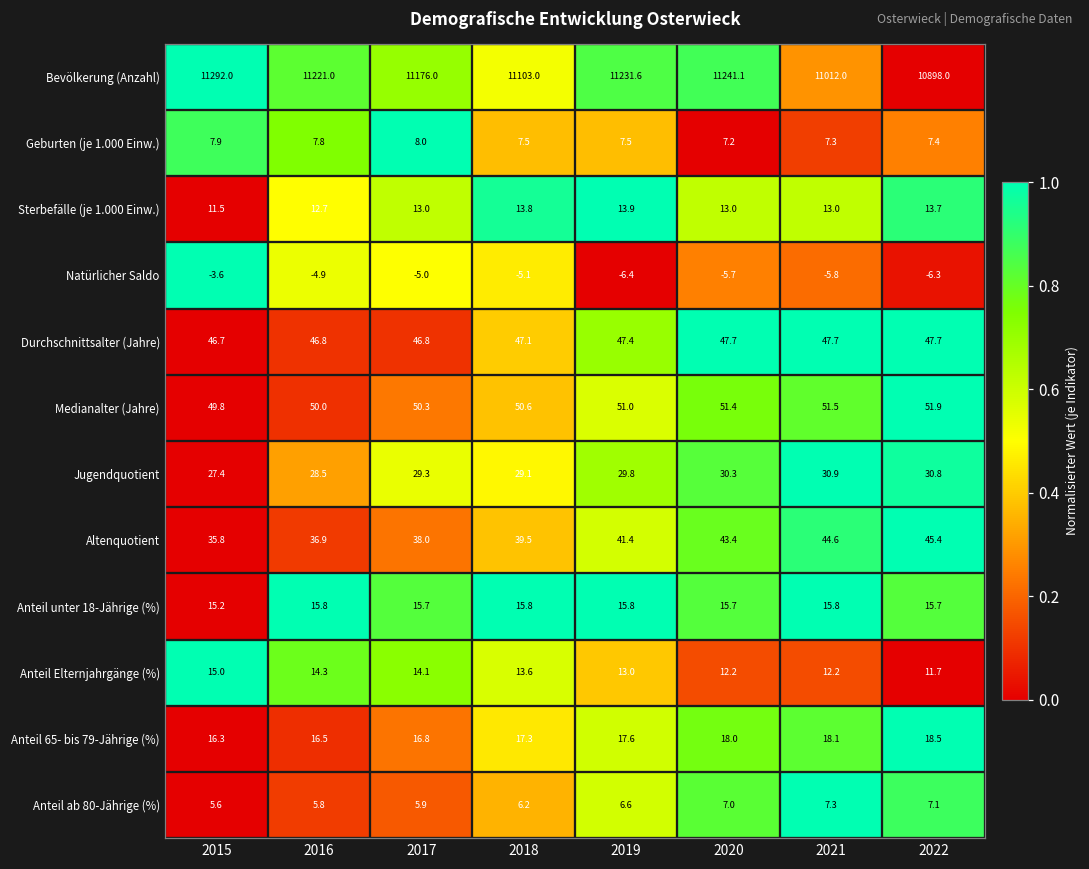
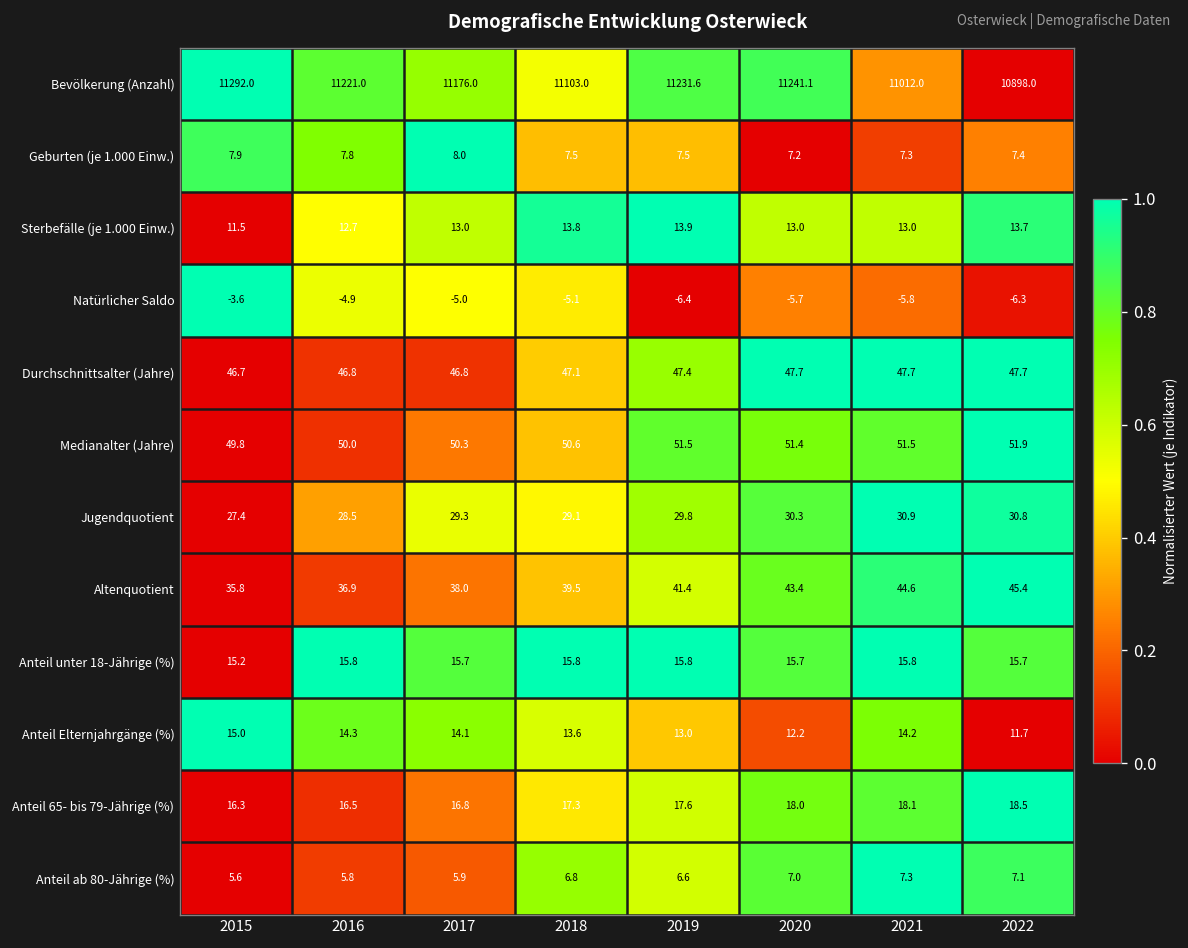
Medianalter (Jahre), 2019: 51.0 -> 51.5
Anteil Elternjahrgänge (%), 2021: 12.2 -> 14.2
Anteil ab 80-Jährige (%), 2018: 6.2 -> 6.8
